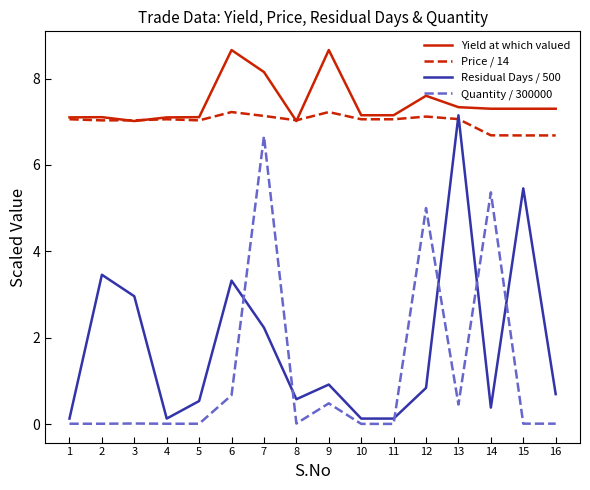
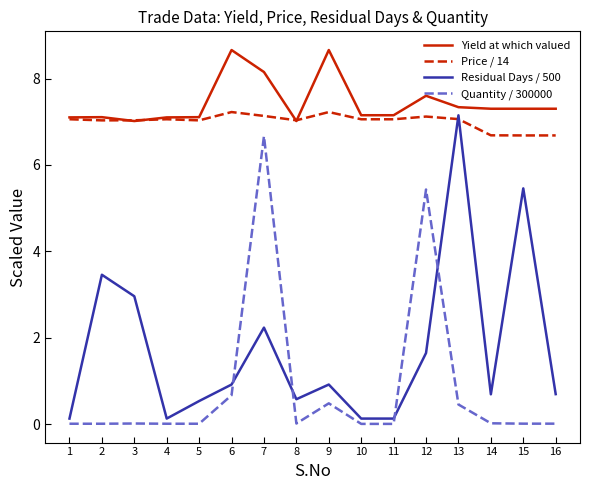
Residual Days / 500, 6: 3.3 -> 0.9
Residual Days / 500, 12: 0.8 -> 1.6
Quantity / 300000, 12: 5.0 -> 5.4
Residual Days / 500, 14: 0.4 -> 0.7
Quantity / 300000, 14: 5.4 -> 0.0
